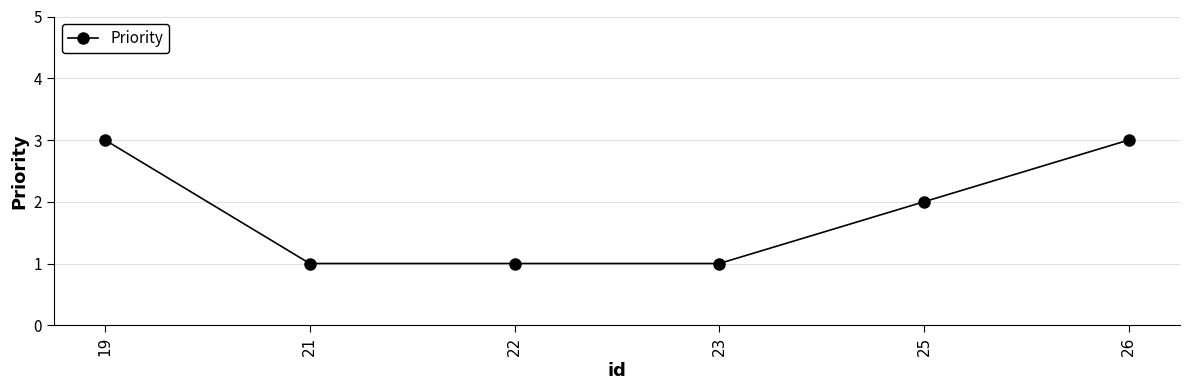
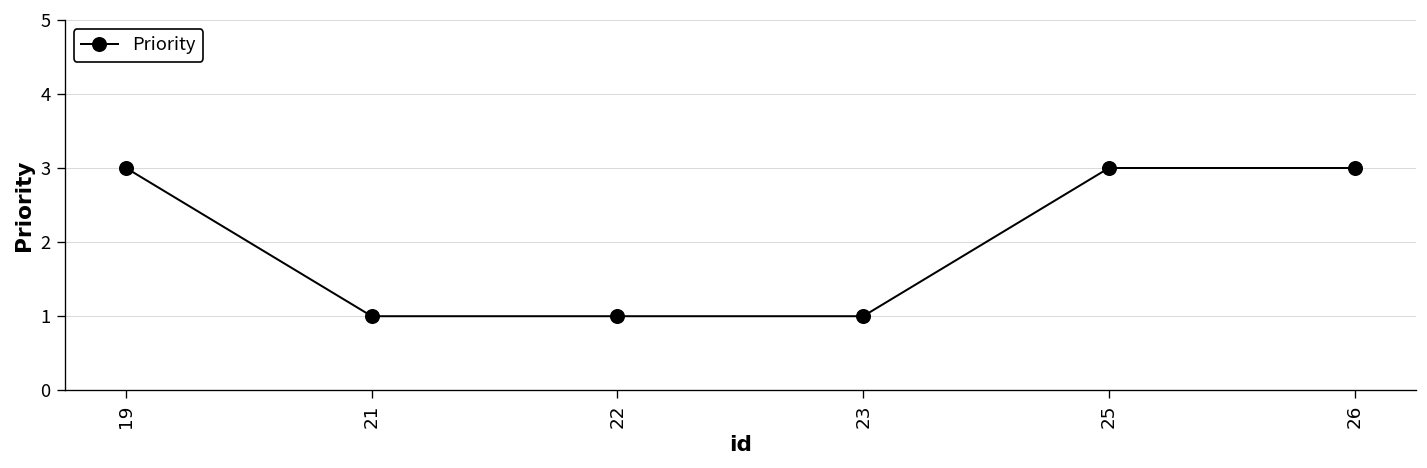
25: 2 -> 3
